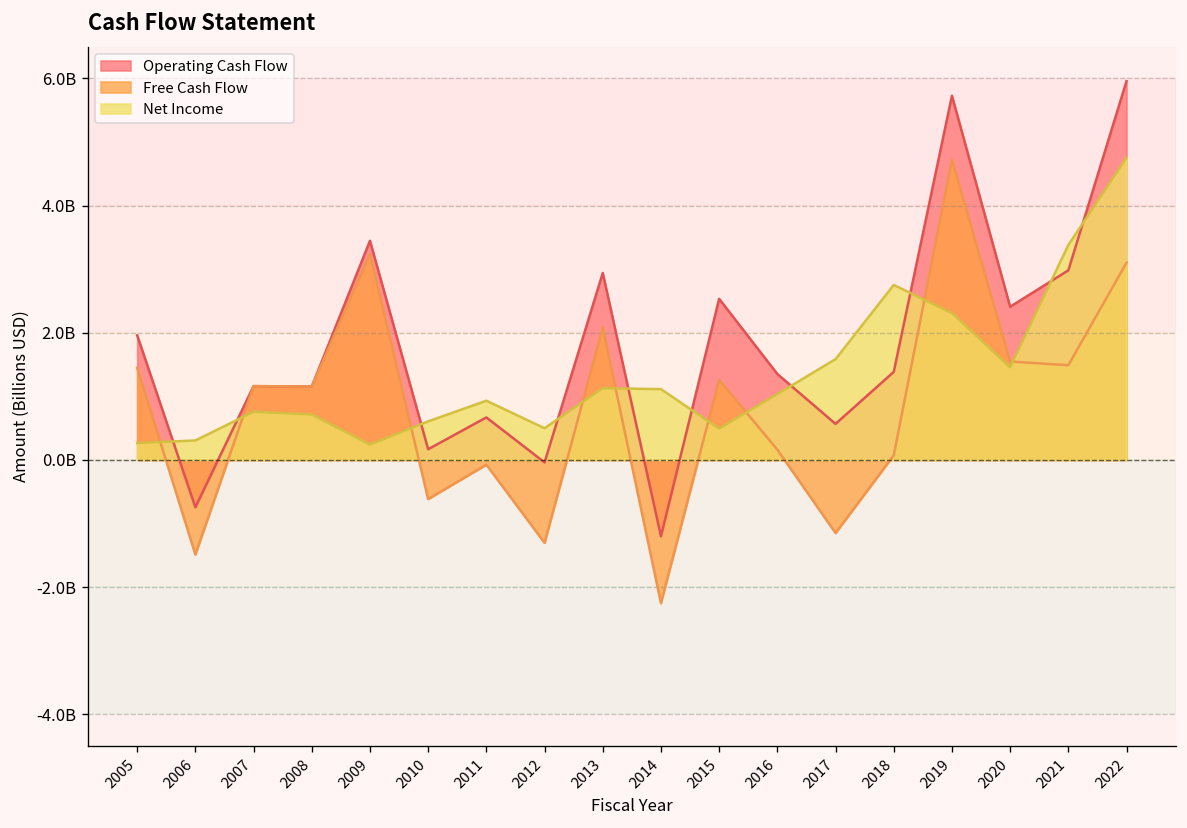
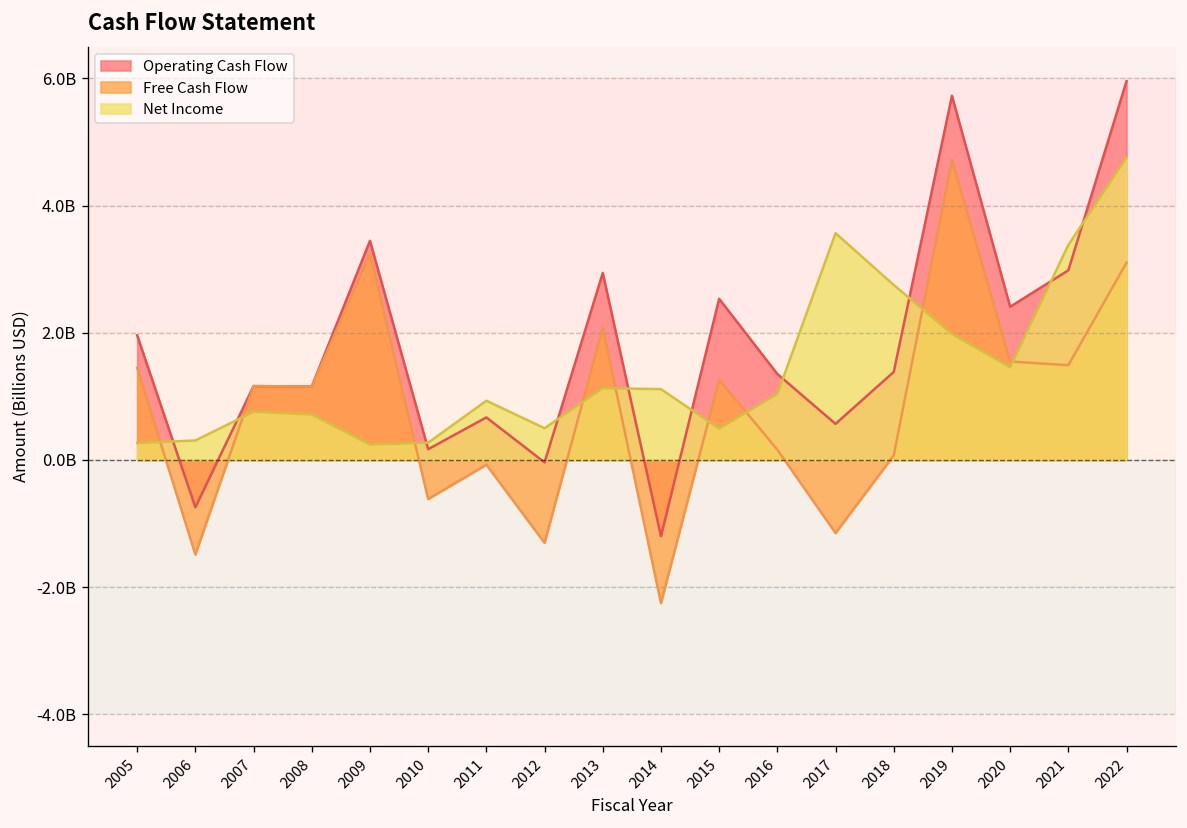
Net Income, 2010: 600000000 -> 300000000
Net Income, 2017: 1600000000 -> 3600000000
Net Income, 2019: 2300000000 -> 2000000000
